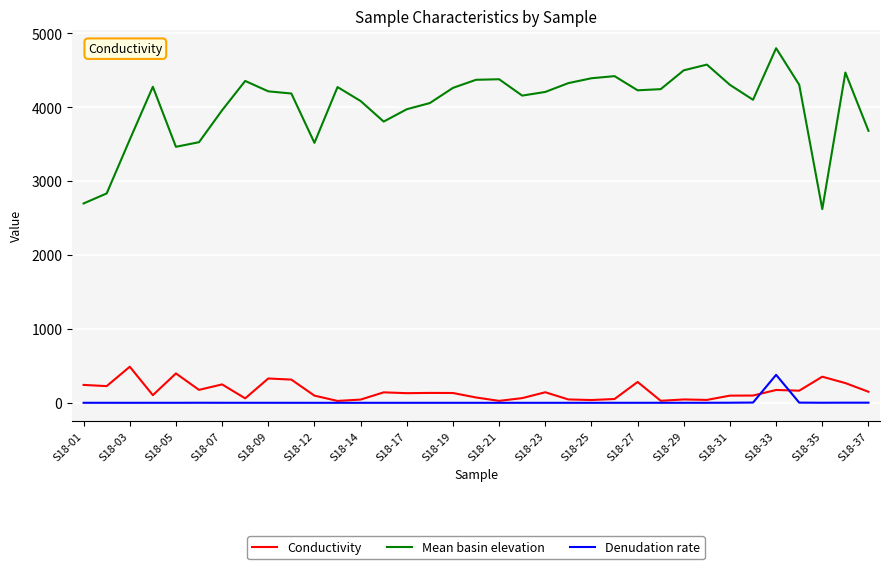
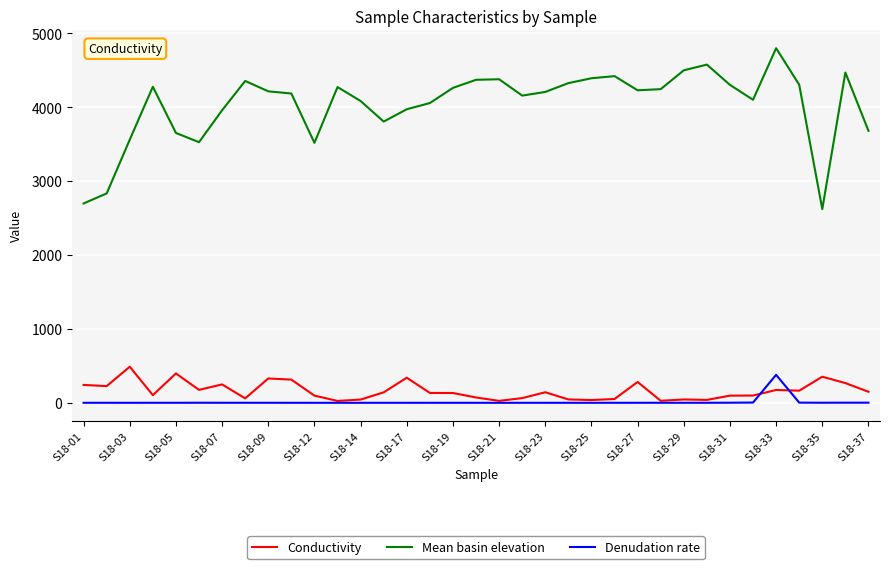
Mean basin elevation, S18-05: 3500 -> 3700
Conductivity, S18-17: 100 -> 300
